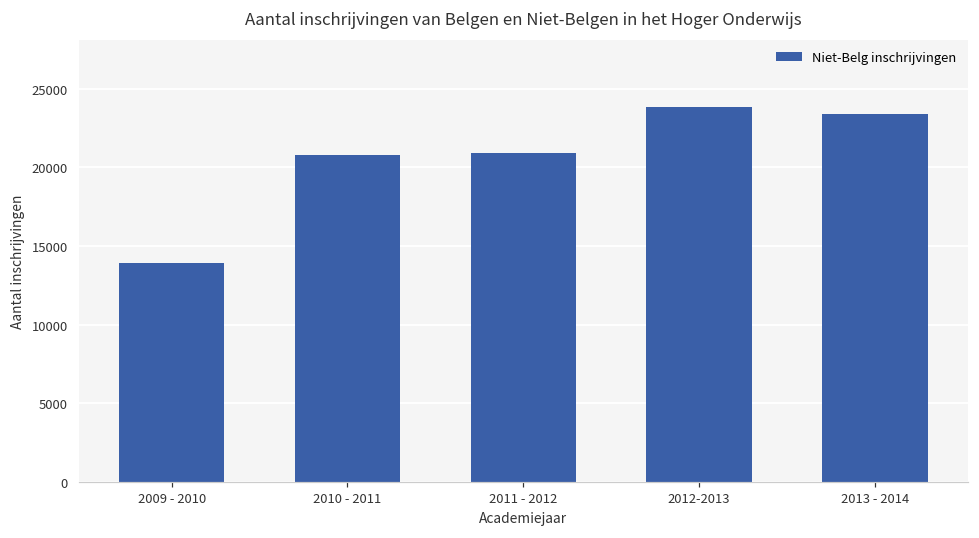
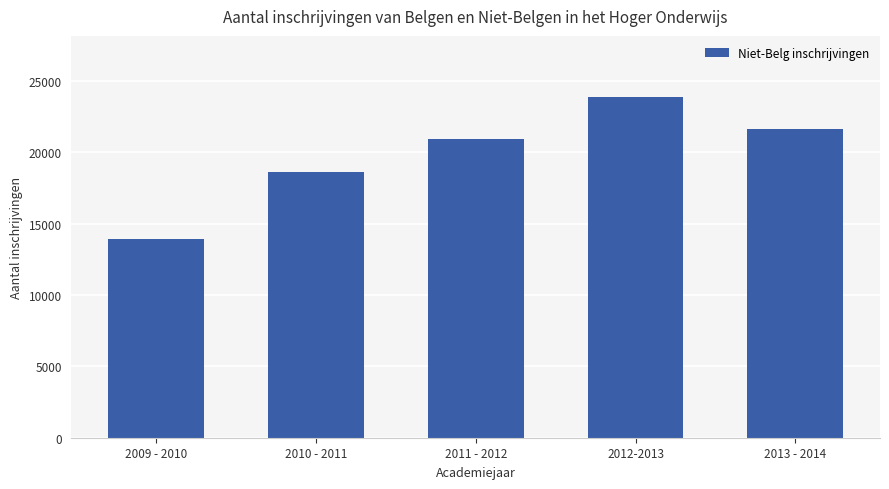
2010 - 2011: 20800 -> 18600
2013 - 2014: 23400 -> 21600
